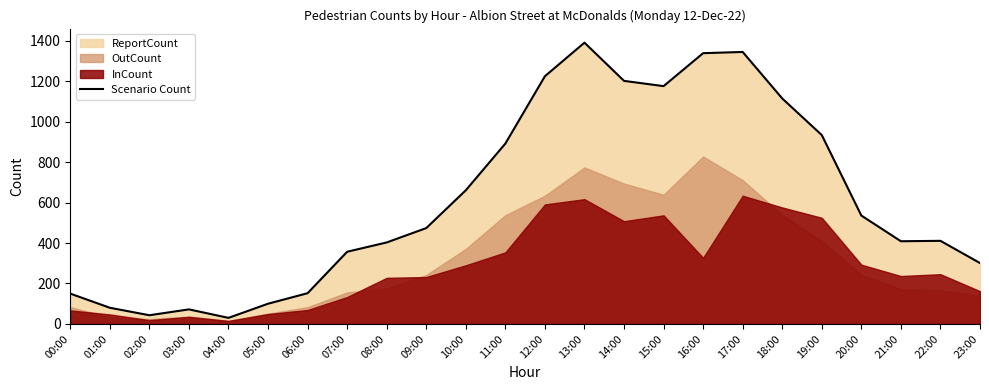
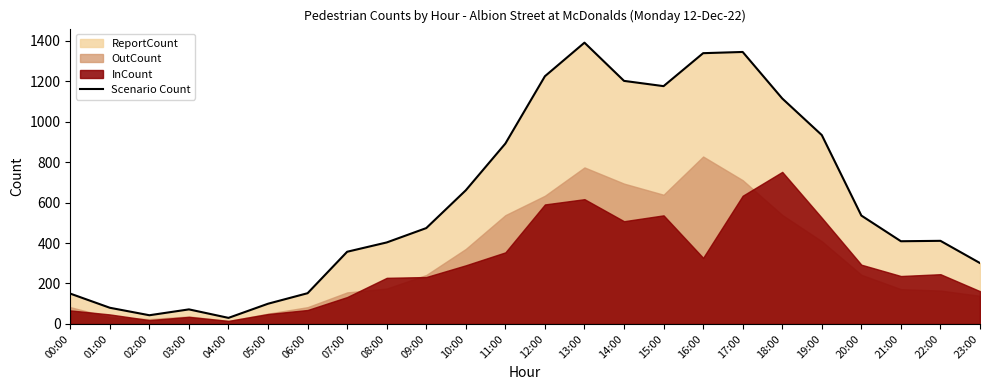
InCount, 18:00: 580 -> 750
